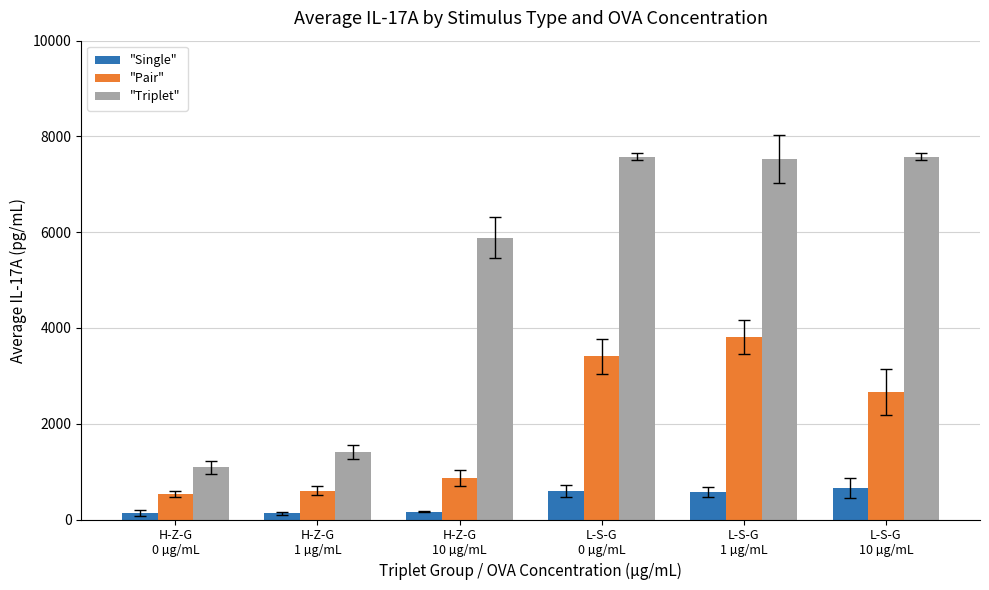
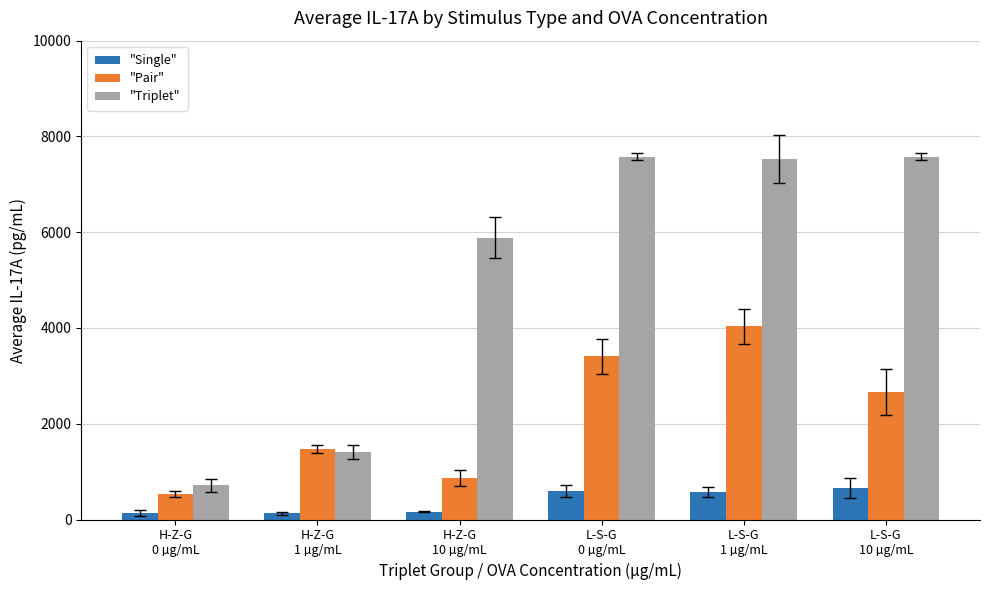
"Triplet", H-Z-G 0 µg/mL: 1100 -> 700
"Pair", H-Z-G 1 µg/mL: 600 -> 1500
"Pair", L-S-G 1 µg/mL: 3800 -> 4000
